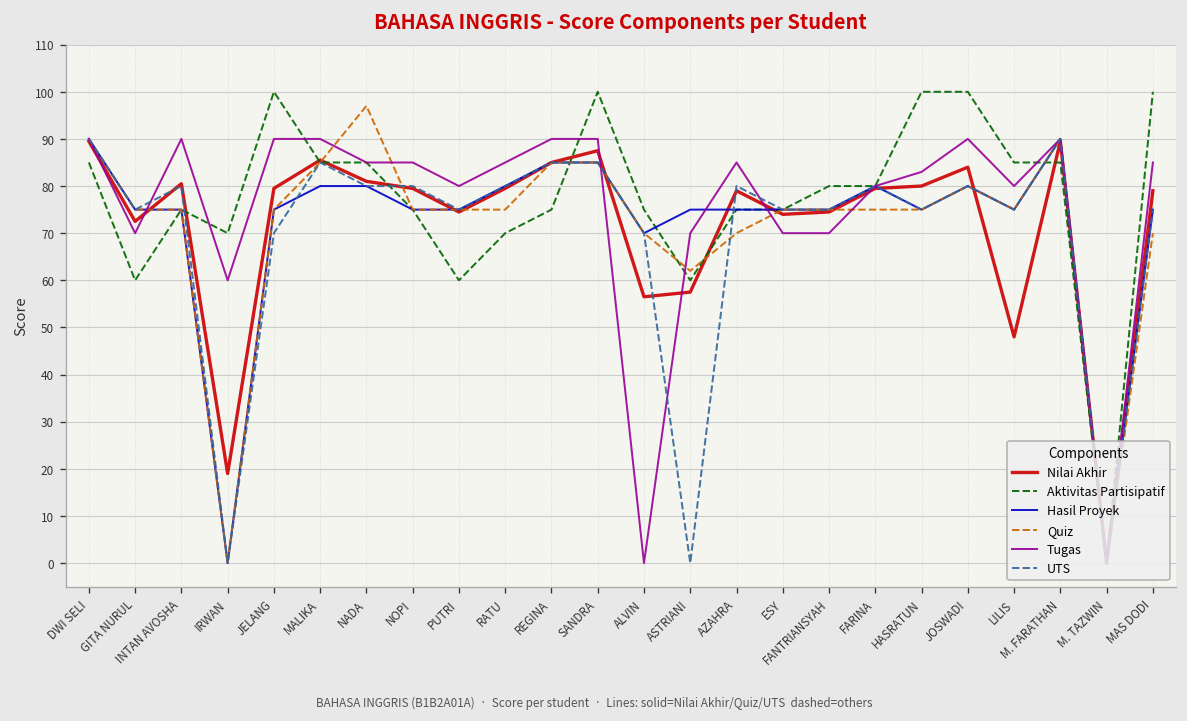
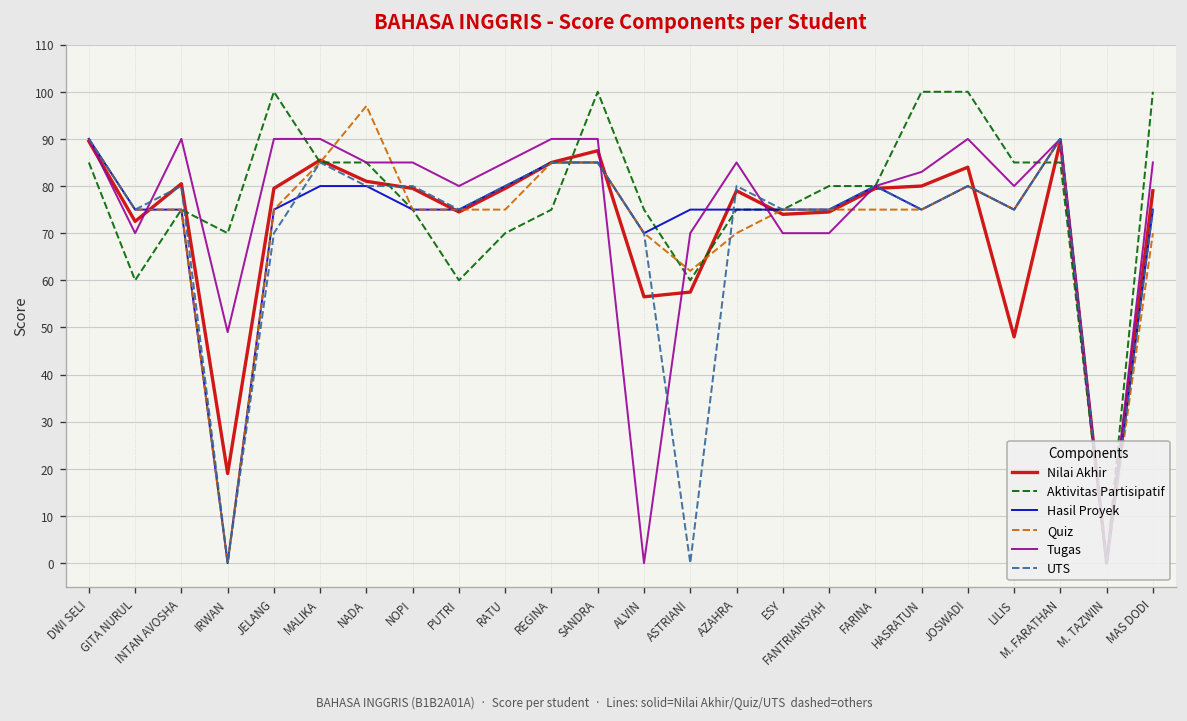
Tugas, IRWAN: 60 -> 49
